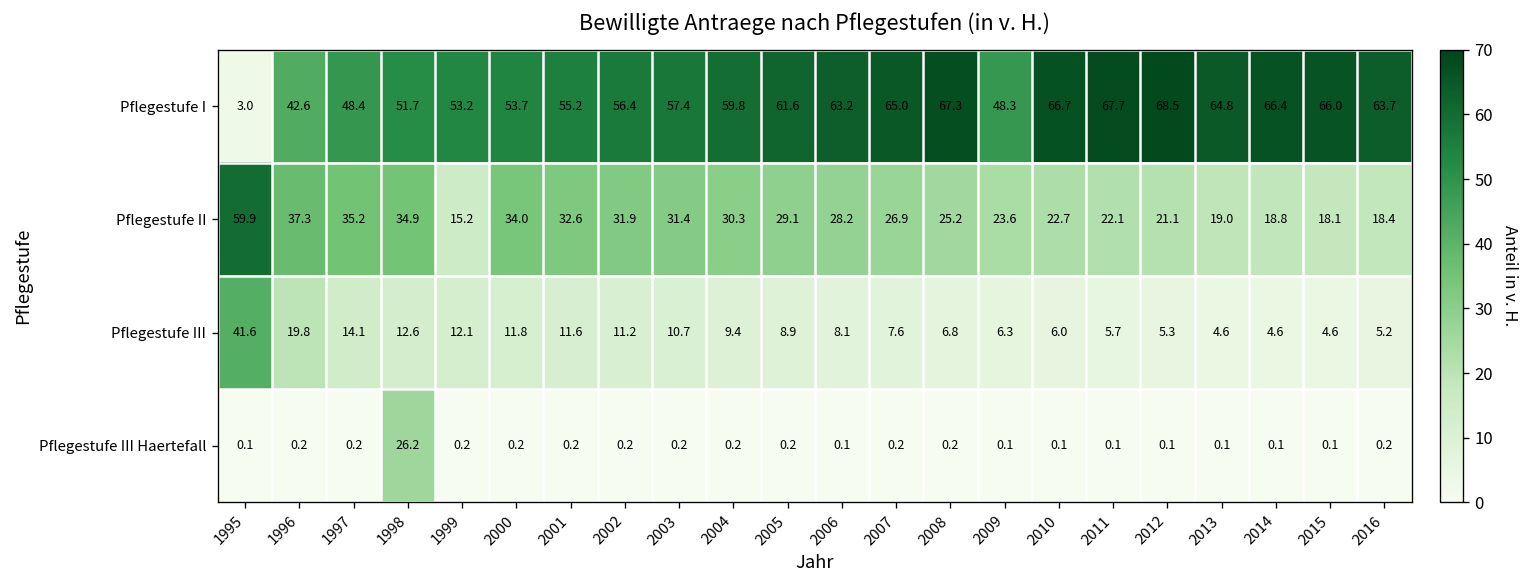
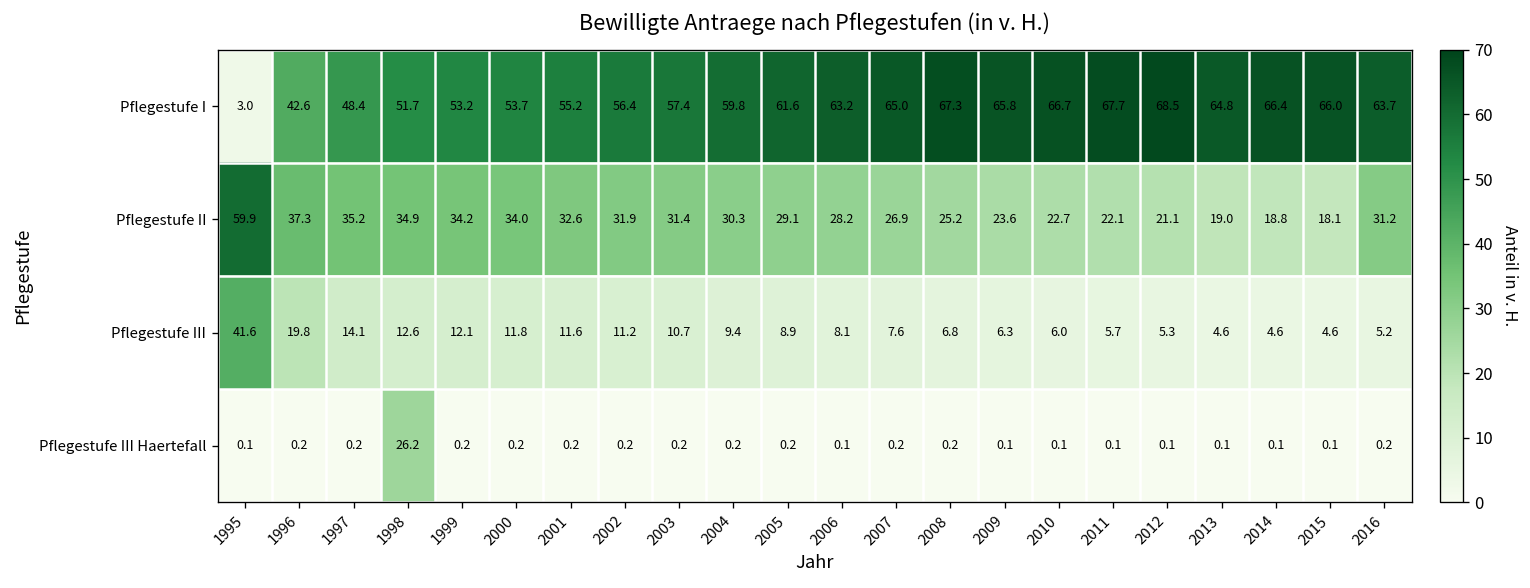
Pflegestufe I, 2009: 48.3 -> 65.8
Pflegestufe II, 1999: 15.2 -> 34.2
Pflegestufe II, 2016: 18.4 -> 31.2
